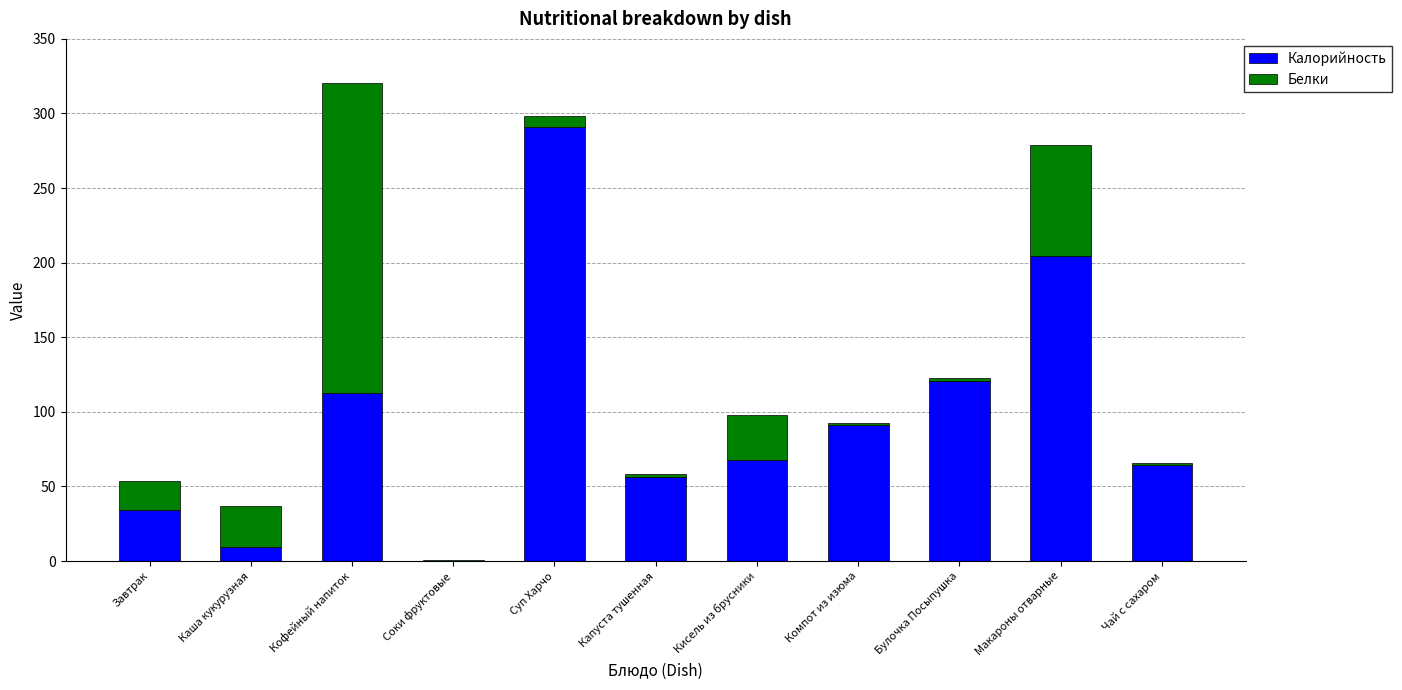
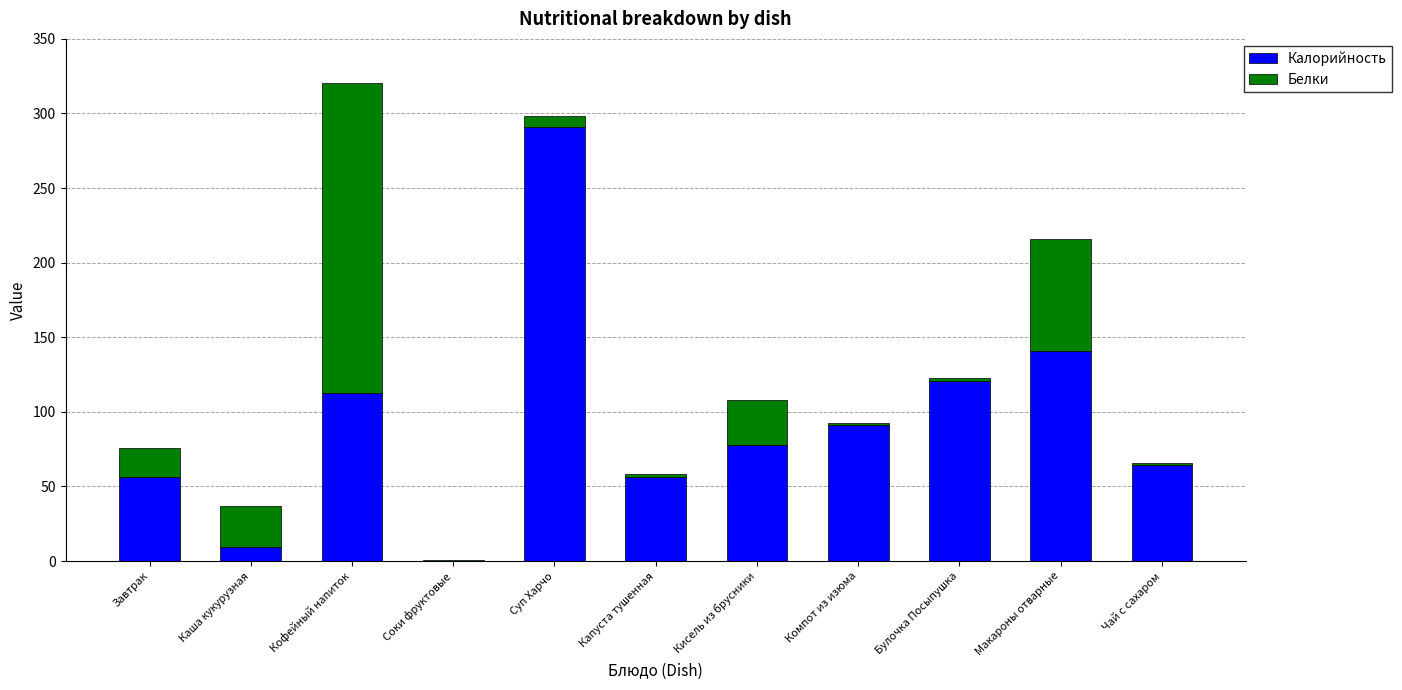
Калорийность, Завтрак: 34 -> 57
Калорийность, Кисель из брусники: 68 -> 78
Калорийность, Макароны отварные: 204 -> 141
